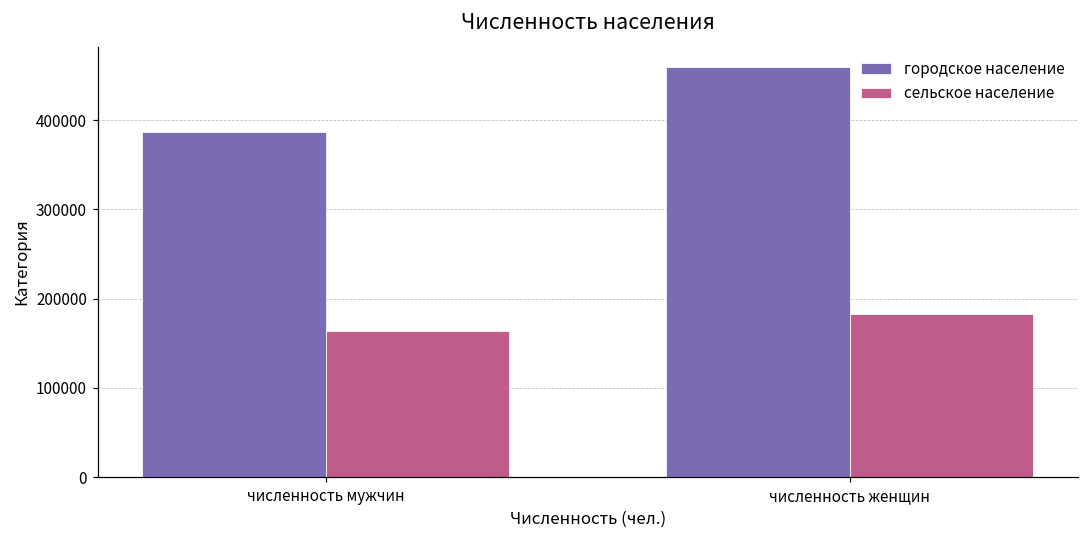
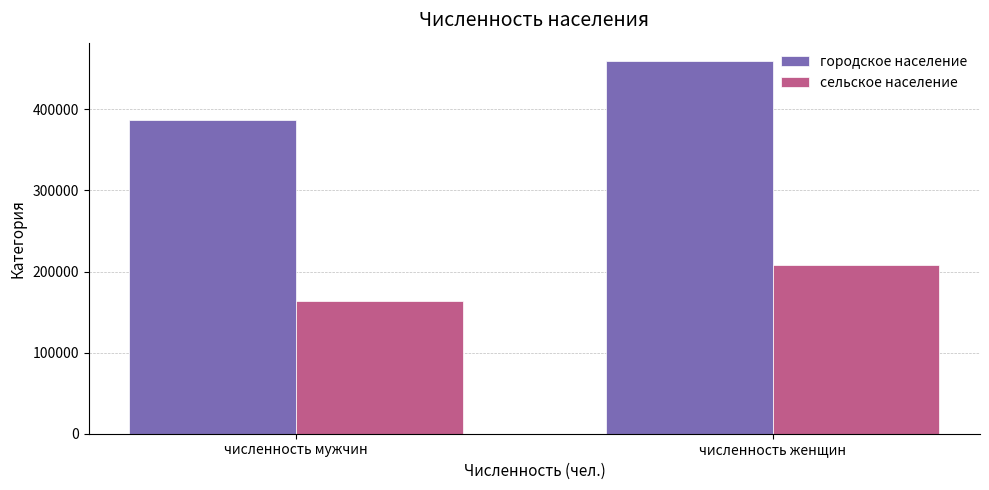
сельское население, численность женщин: 180000 -> 210000
